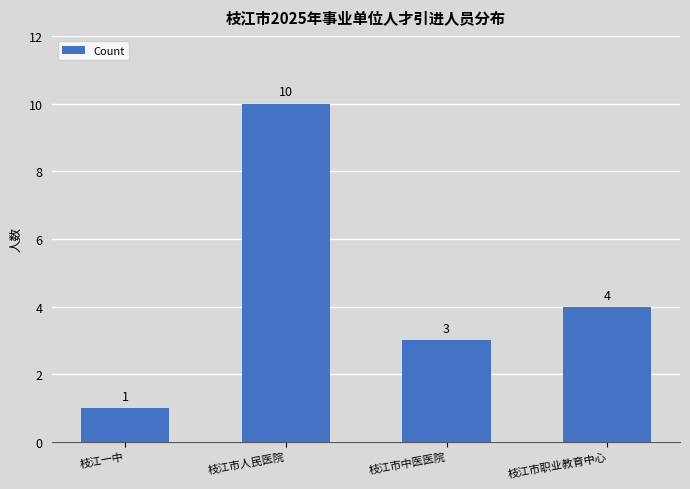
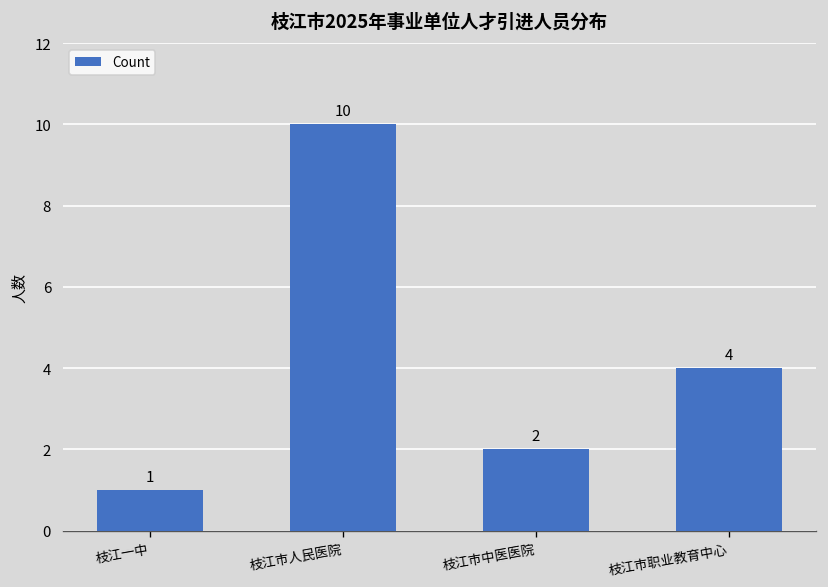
枝江市中医医院: 3 -> 2
